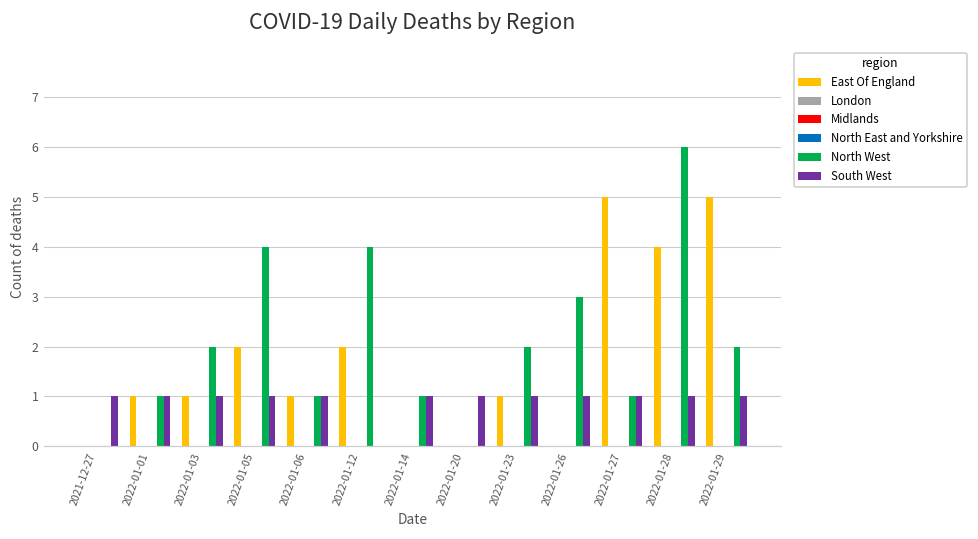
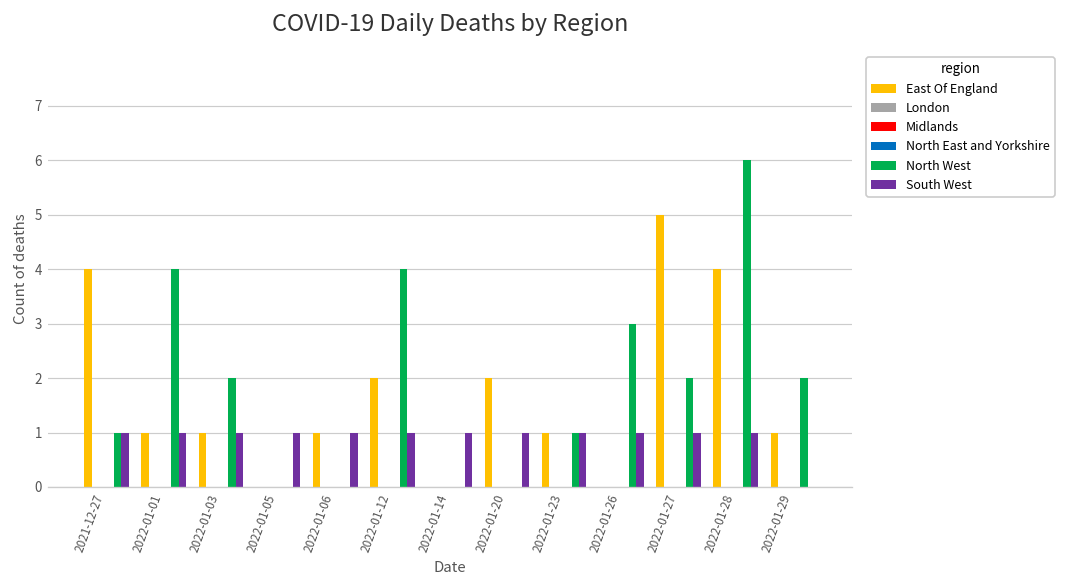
East Of England, 2021-12-27: 0 -> 4
North West, 2021-12-27: 0 -> 1
North West, 2022-01-01: 1 -> 4
East Of England, 2022-01-05: 2 -> 0
North West, 2022-01-05: 4 -> 0
North West, 2022-01-06: 1 -> 0
South West, 2022-01-12: 0 -> 1
North West, 2022-01-14: 1 -> 0
East Of England, 2022-01-20: 0 -> 2
North West, 2022-01-23: 2 -> 1
North West, 2022-01-27: 1 -> 2
East Of England, 2022-01-29: 5 -> 1
South West, 2022-01-29: 1 -> 0
